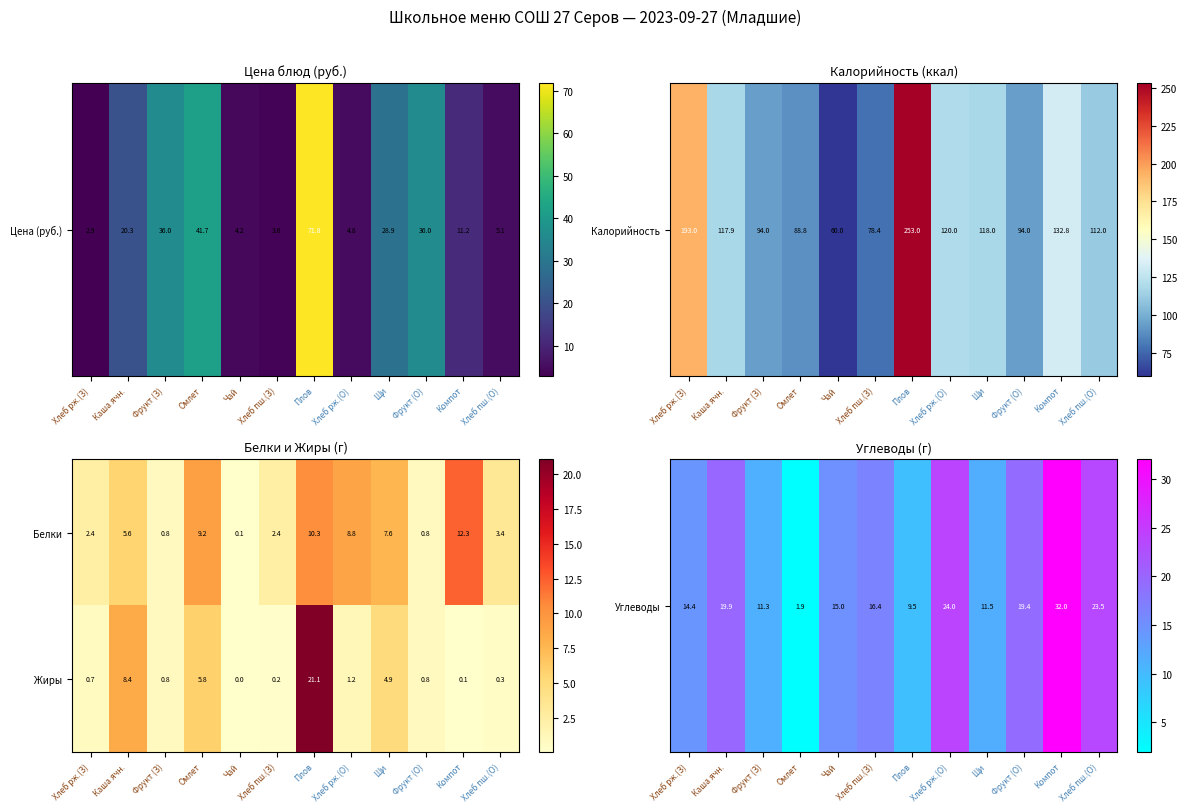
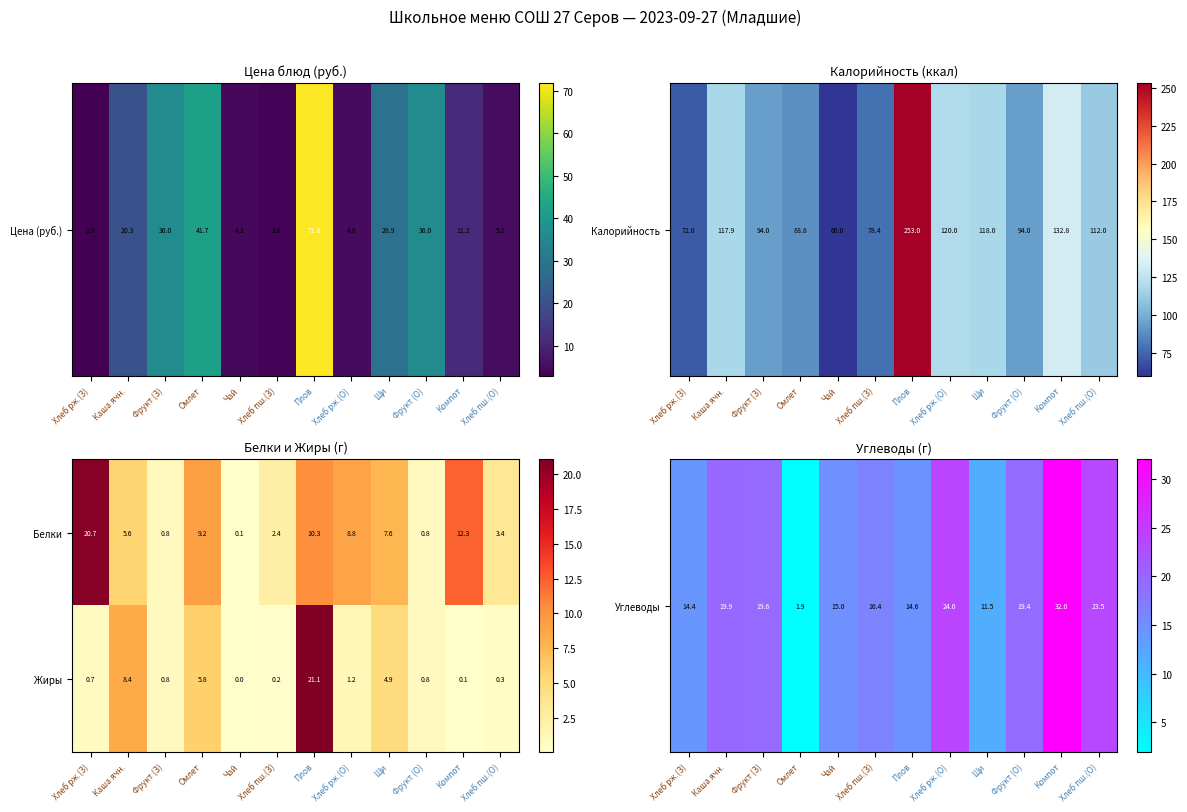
Калорийность (ккал), Калорийность, Хлеб рж.(З): 193.0 -> 72.0
Белки и Жиры (г), Белки, Хлеб рж.(З): 2.4 -> 20.7
Углеводы (г), Углеводы, Фрукт (З): 11.3 -> 19.6
Углеводы (г), Углеводы, Плов: 9.5 -> 14.6
